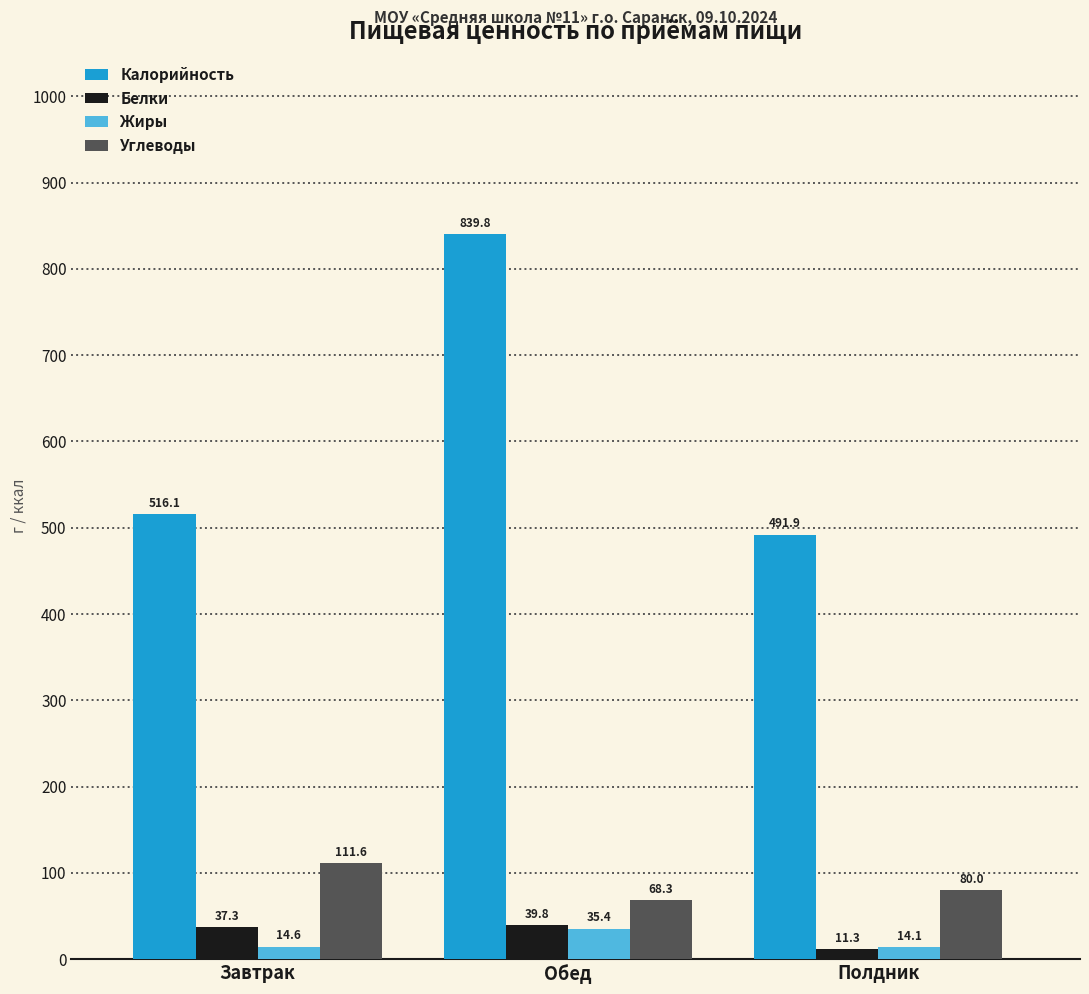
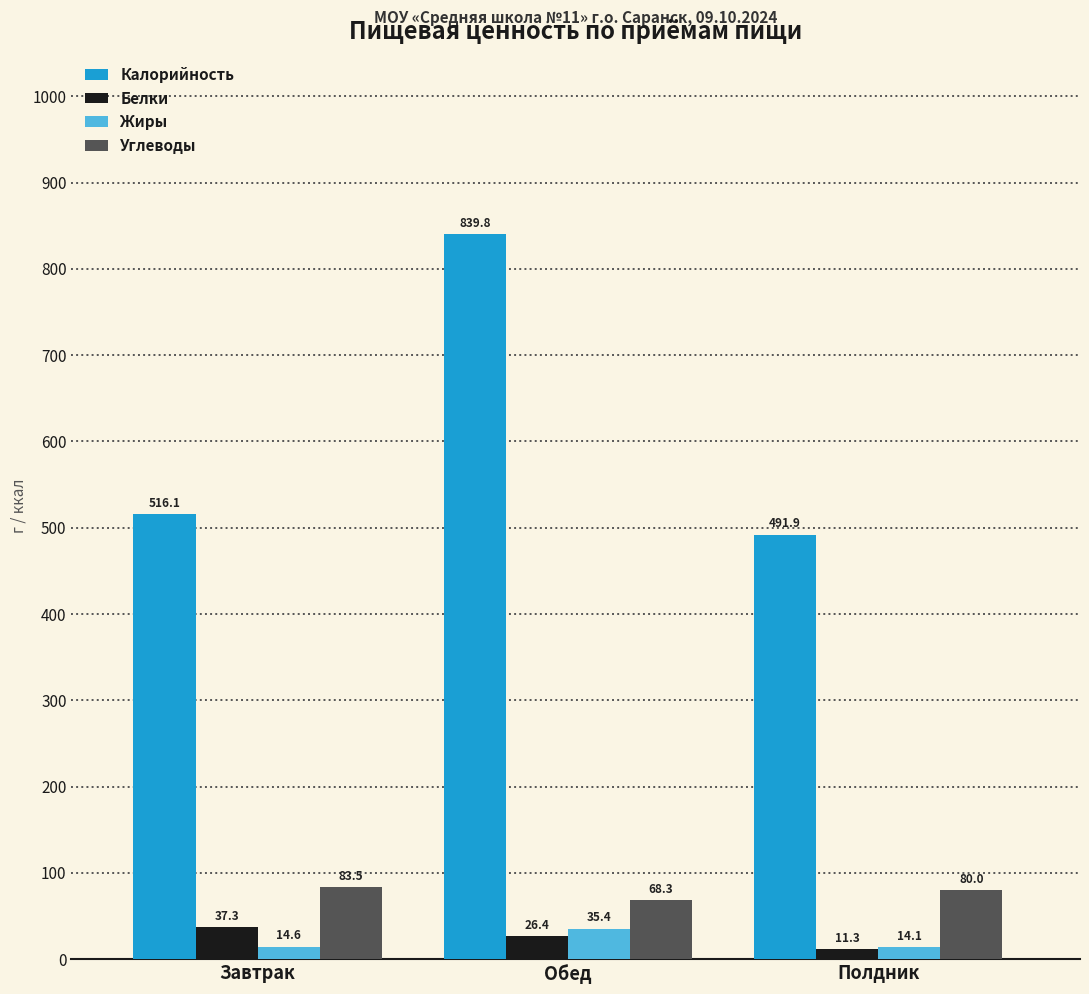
Углеводы, Завтрак: 111.6 -> 83.5
Белки, Обед: 39.8 -> 26.4
